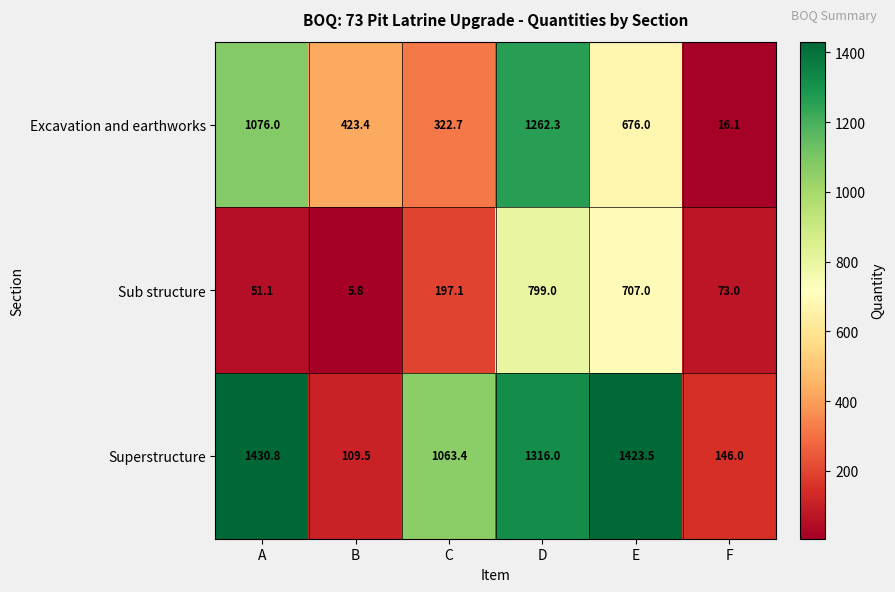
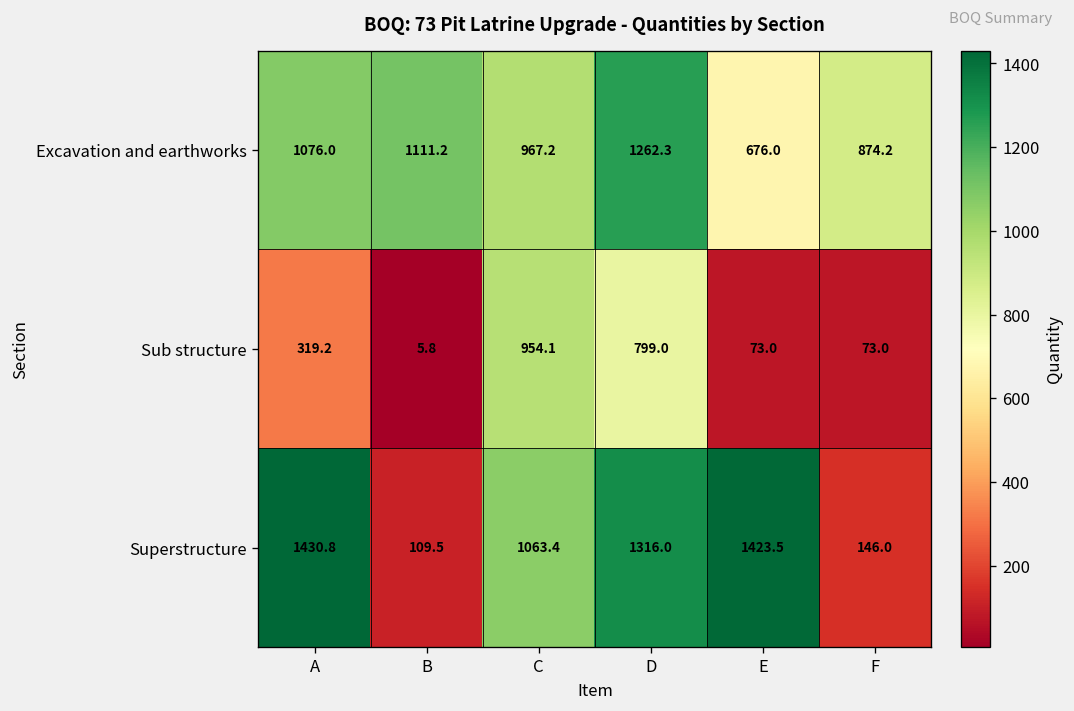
Excavation and earthworks, B: 423.4 -> 1111.2
Excavation and earthworks, C: 322.7 -> 967.2
Excavation and earthworks, F: 16.1 -> 874.2
Sub structure, A: 51.1 -> 319.2
Sub structure, C: 197.1 -> 954.1
Sub structure, E: 707.0 -> 73.0
